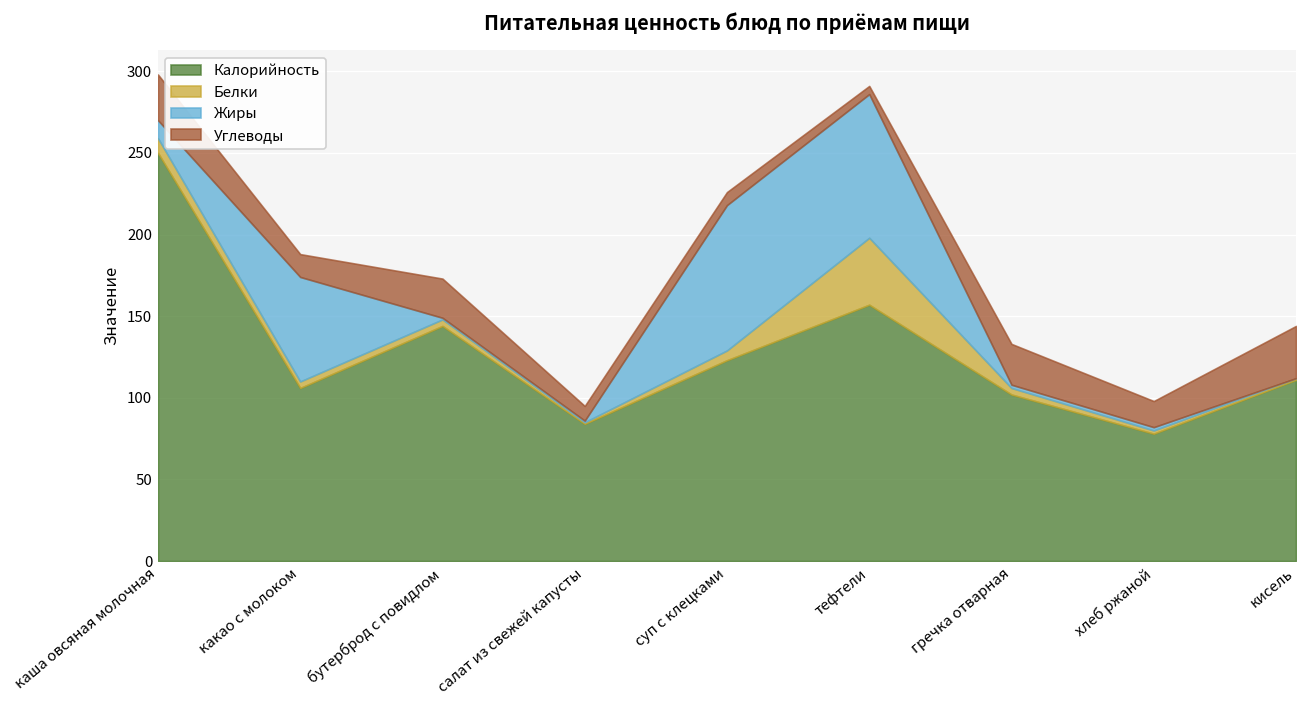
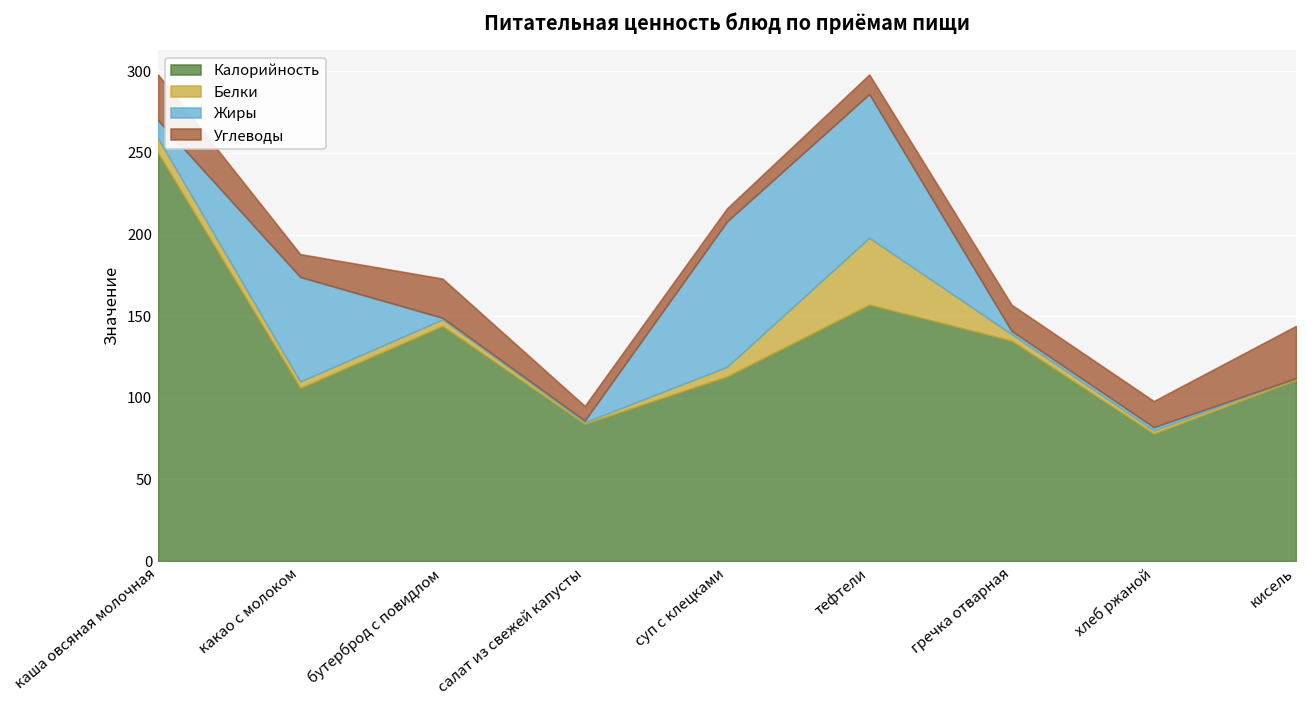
Калорийность, суп с клецками: 123 -> 113
Углеводы, тефтели: 5 -> 12
Калорийность, гречка отварная: 102 -> 135
Углеводы, гречка отварная: 25 -> 16
